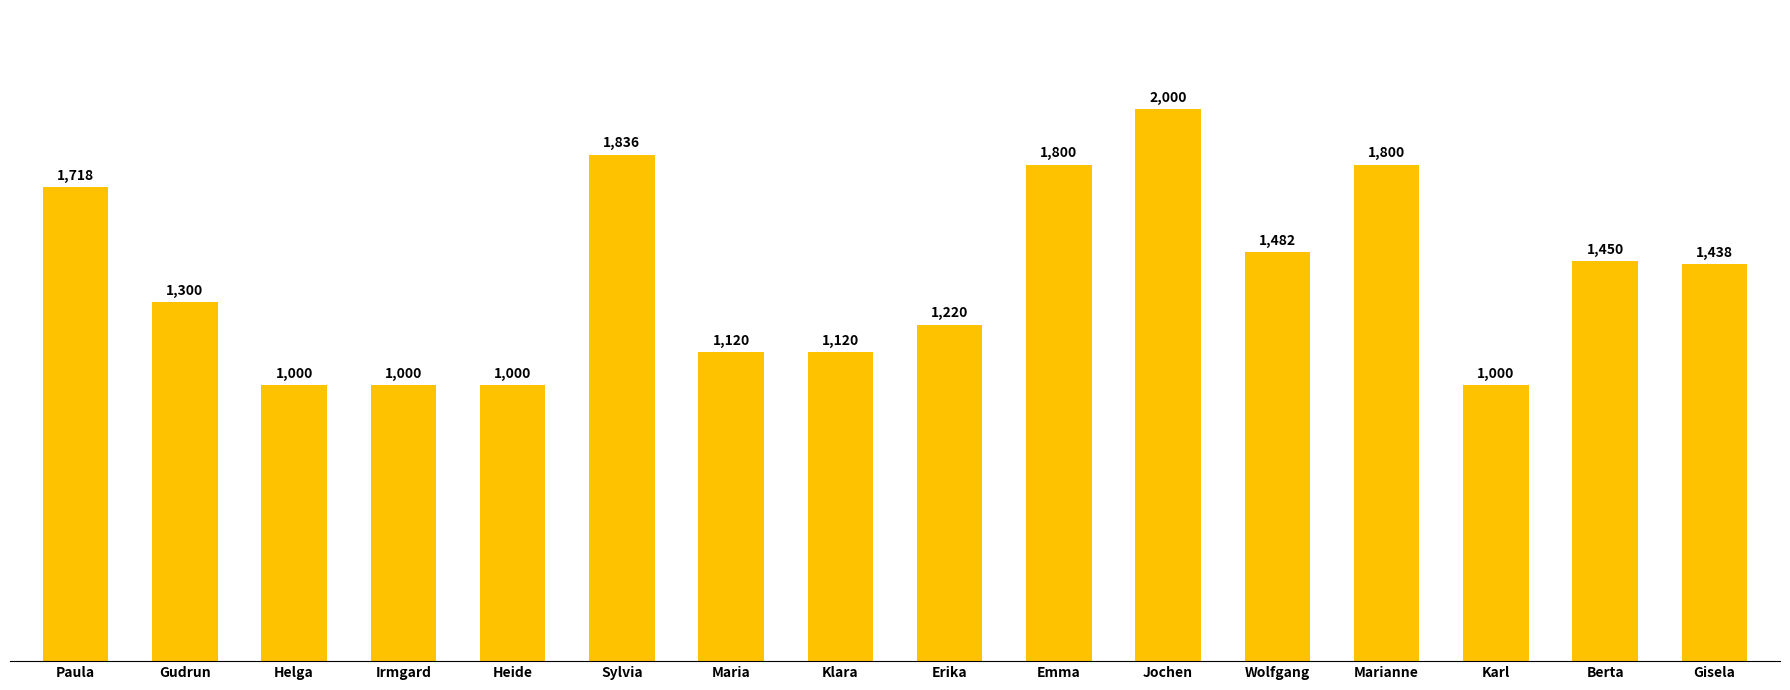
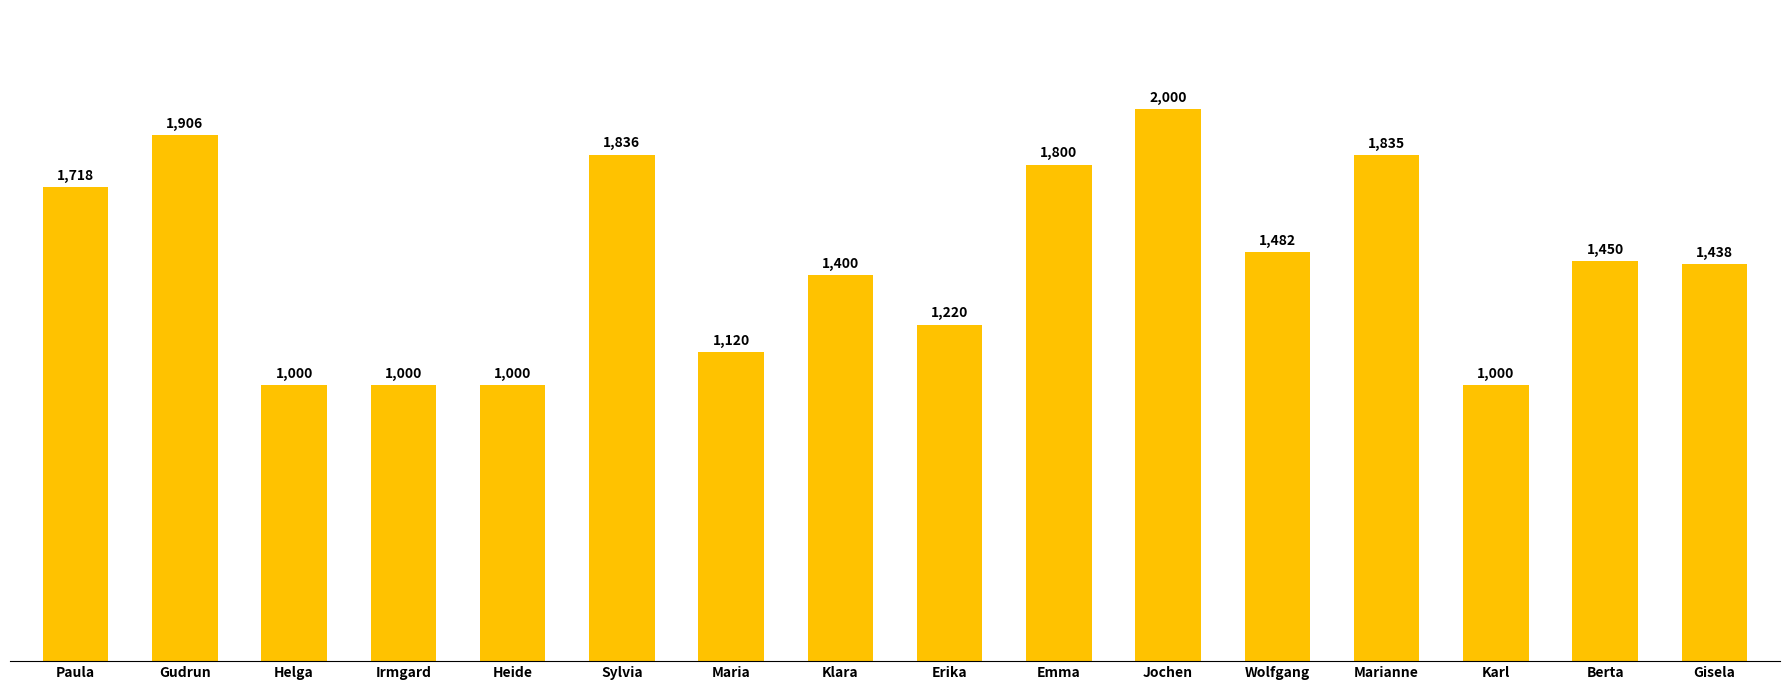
Gudrun: 1,300 -> 1,906
Klara: 1,120 -> 1,400
Marianne: 1,800 -> 1,835
